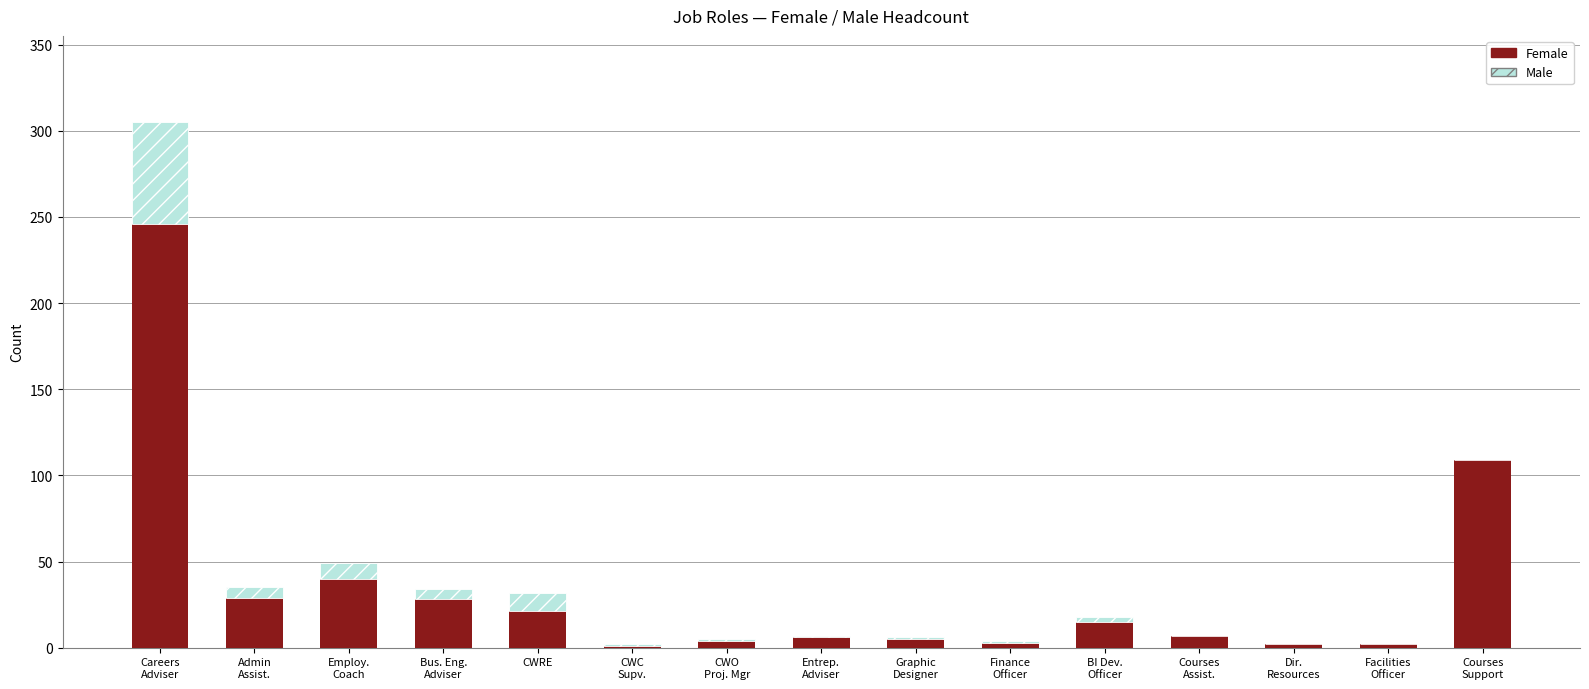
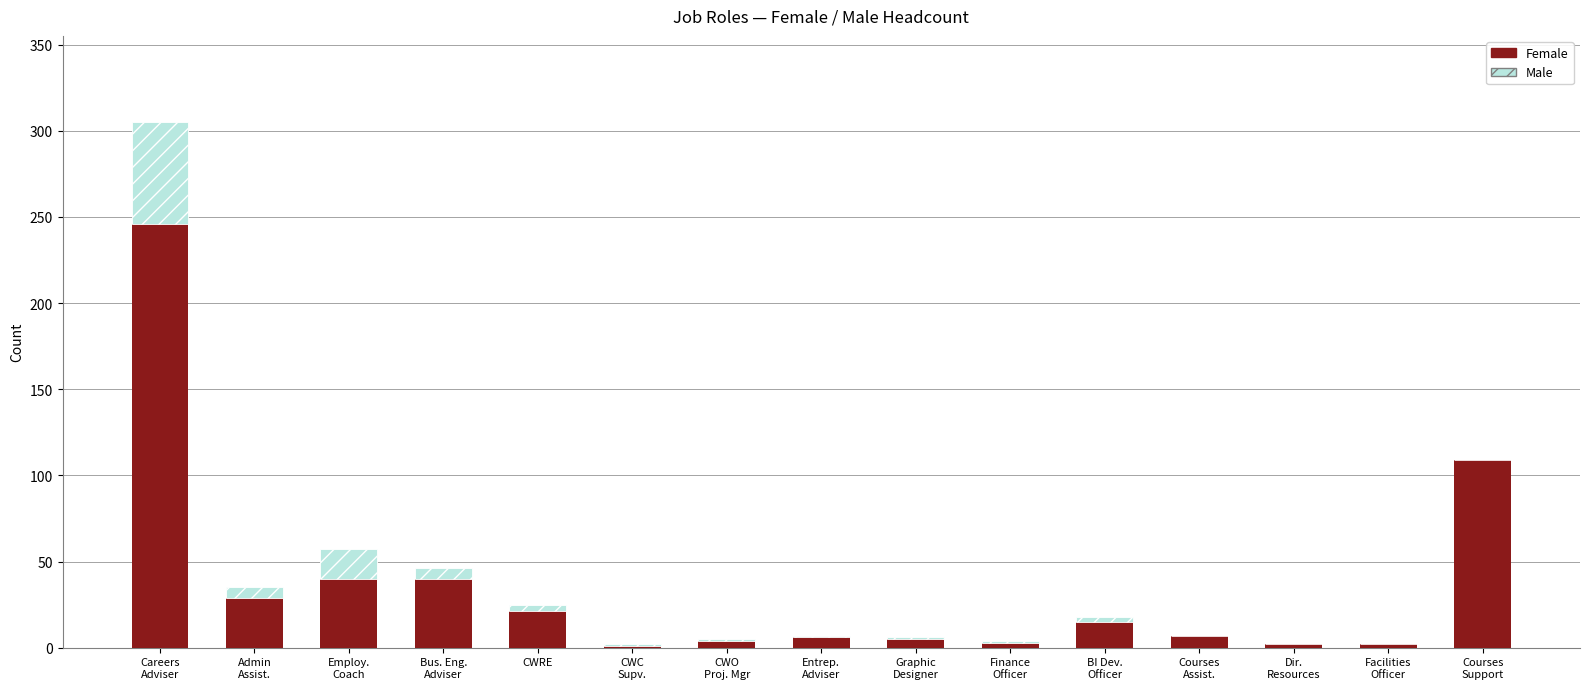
Male, Employ. Coach: 9 -> 17
Female, Bus. Eng. Adviser: 28 -> 40
Male, CWRE: 11 -> 4
